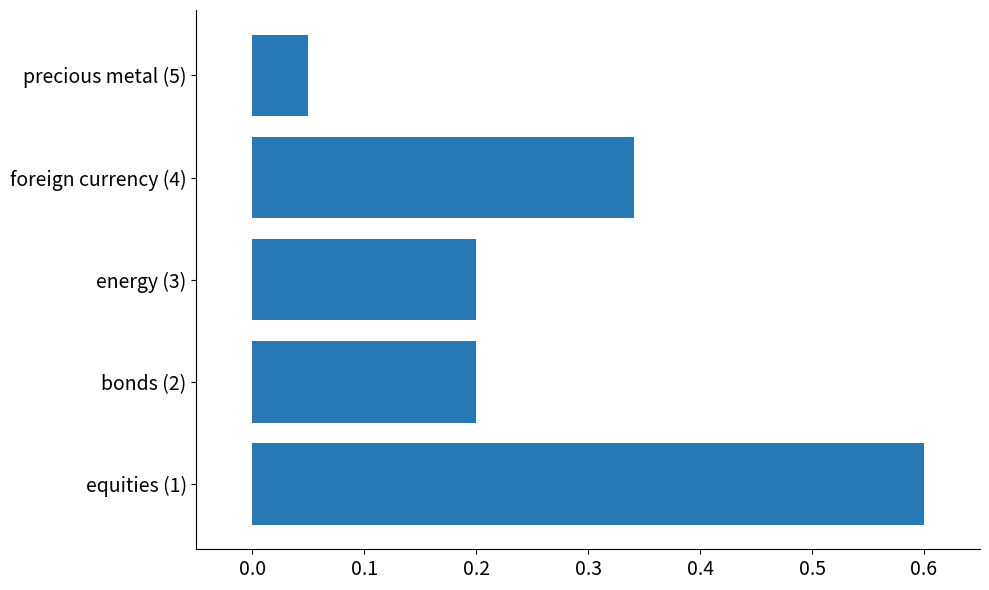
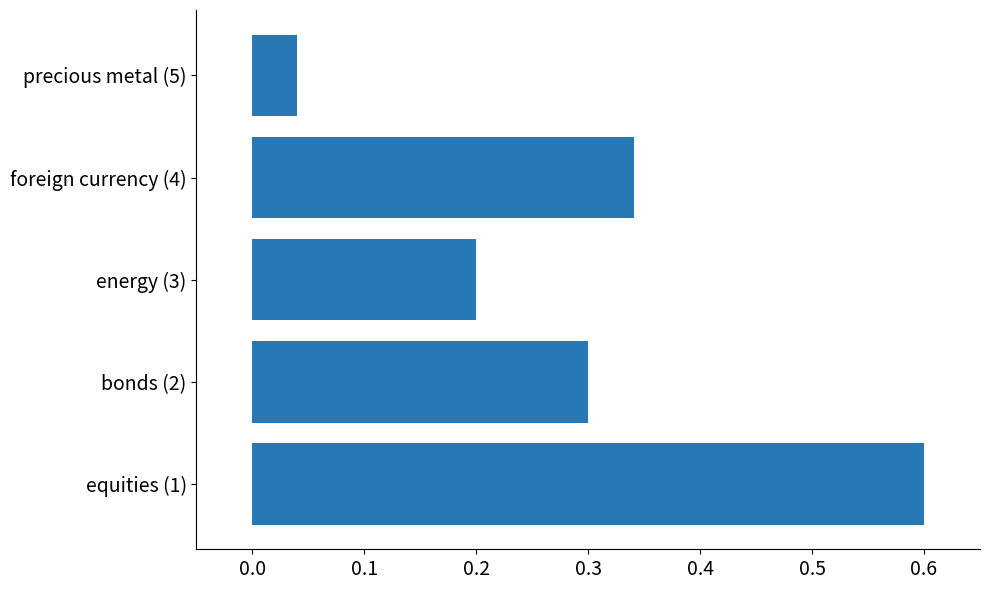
precious metal (5): 0.05 -> 0.04
bonds (2): 0.2 -> 0.3
